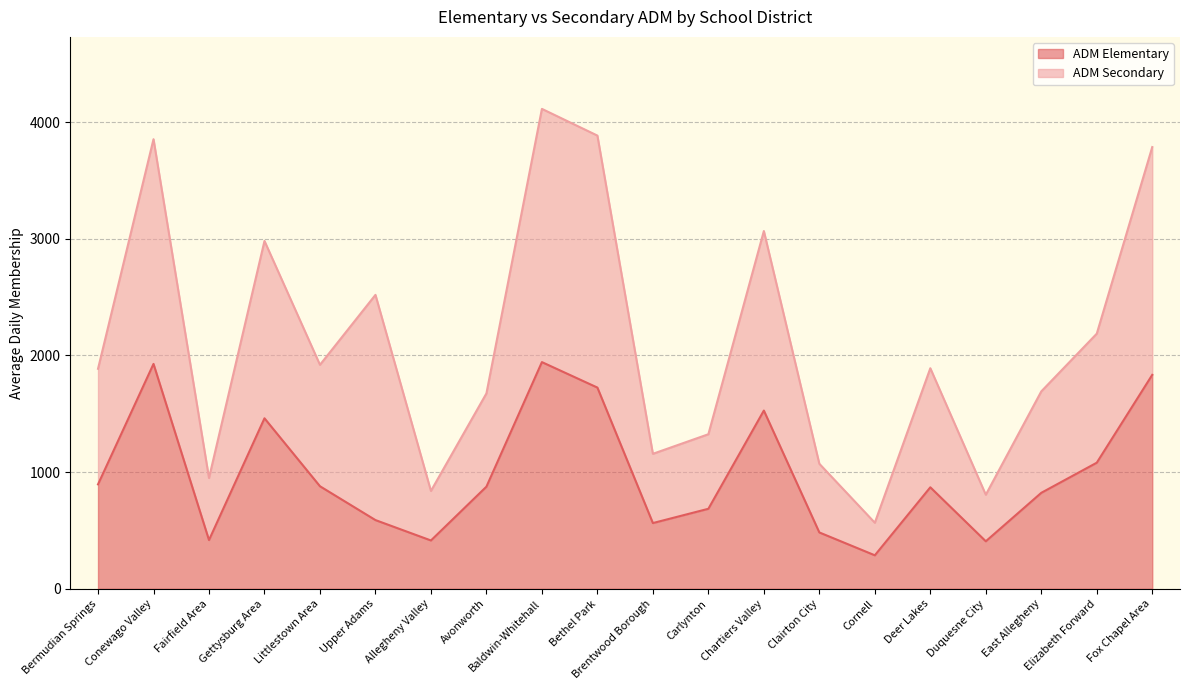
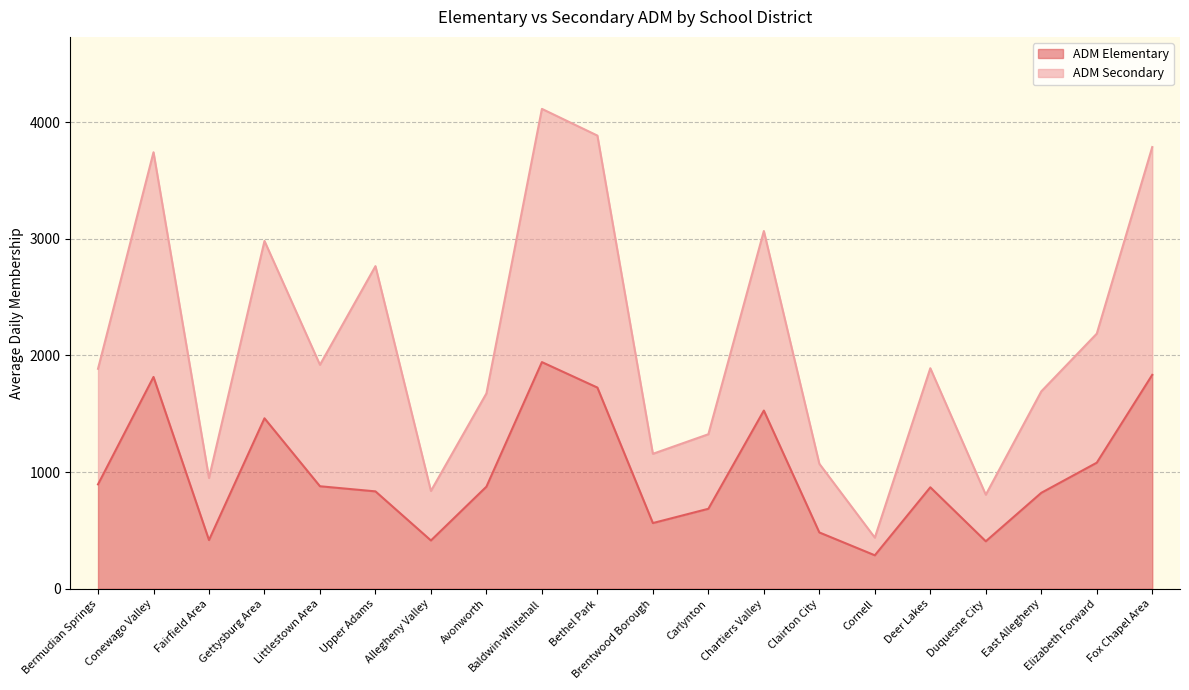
ADM Elementary, Conewago Valley: 1930 -> 1820
ADM Elementary, Upper Adams: 590 -> 830
ADM Secondary, Cornell: 280 -> 150
